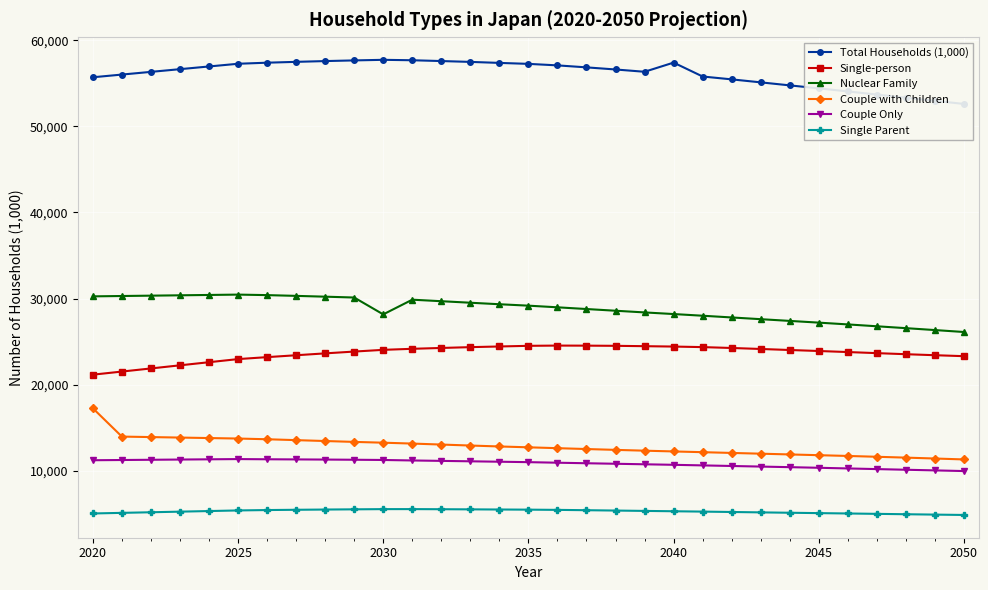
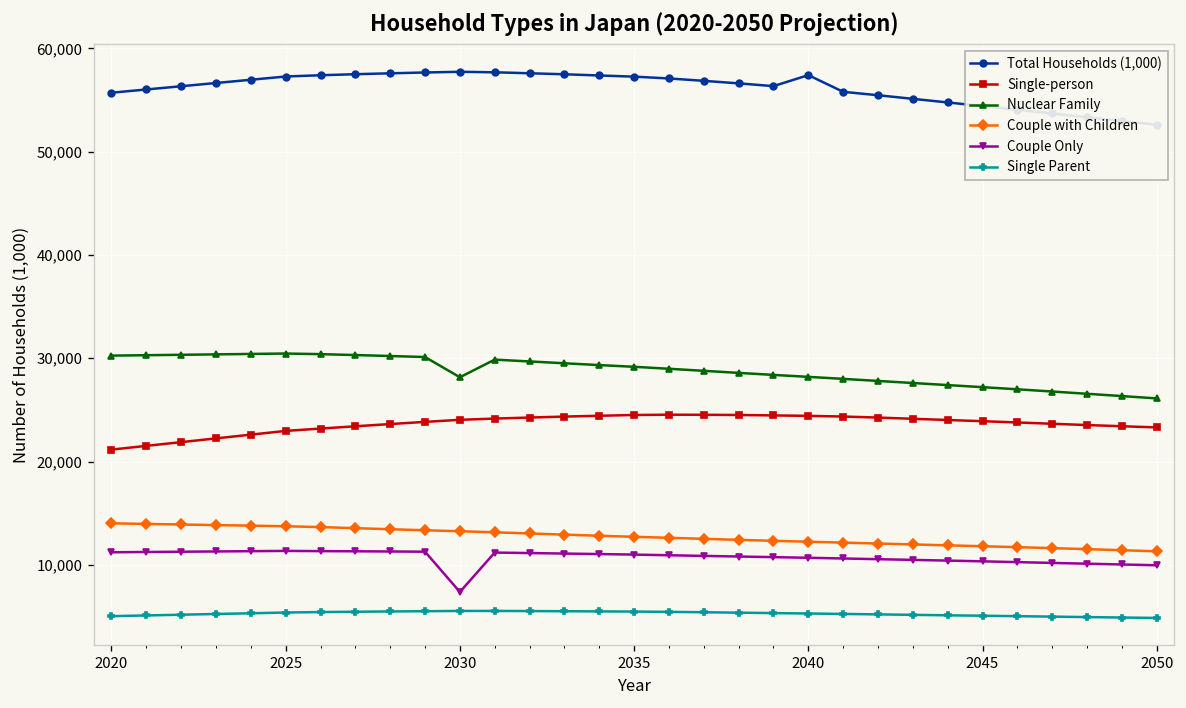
Couple with Children, 2020: 17,000 -> 14,000
Couple Only, 2030: 11,000 -> 7,000
